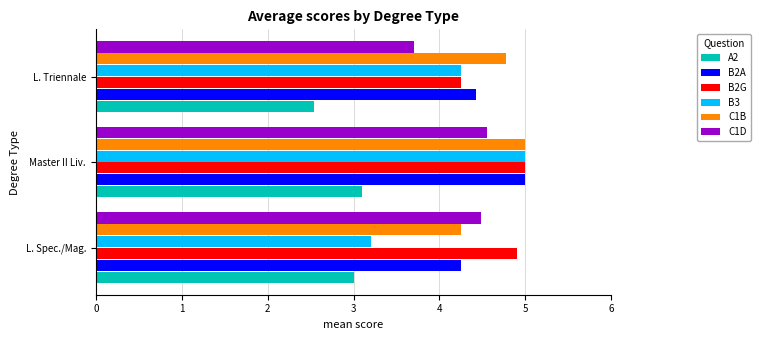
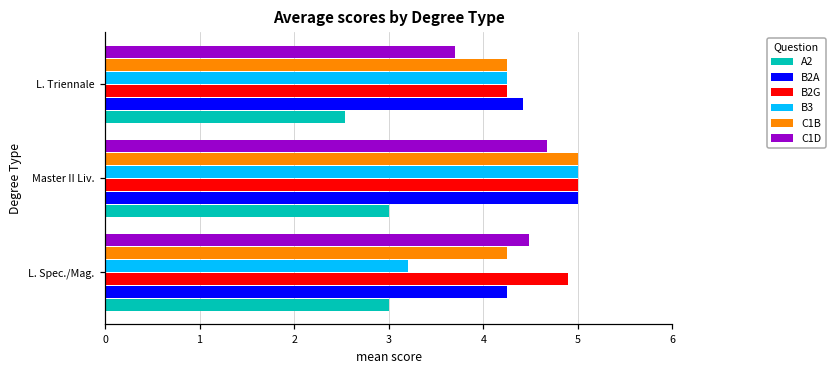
C1B, L. Triennale: 4.8 -> 4.3
C1D, Master II Liv.: 4.6 -> 4.7
A2, Master II Liv.: 3.1 -> 3.0
